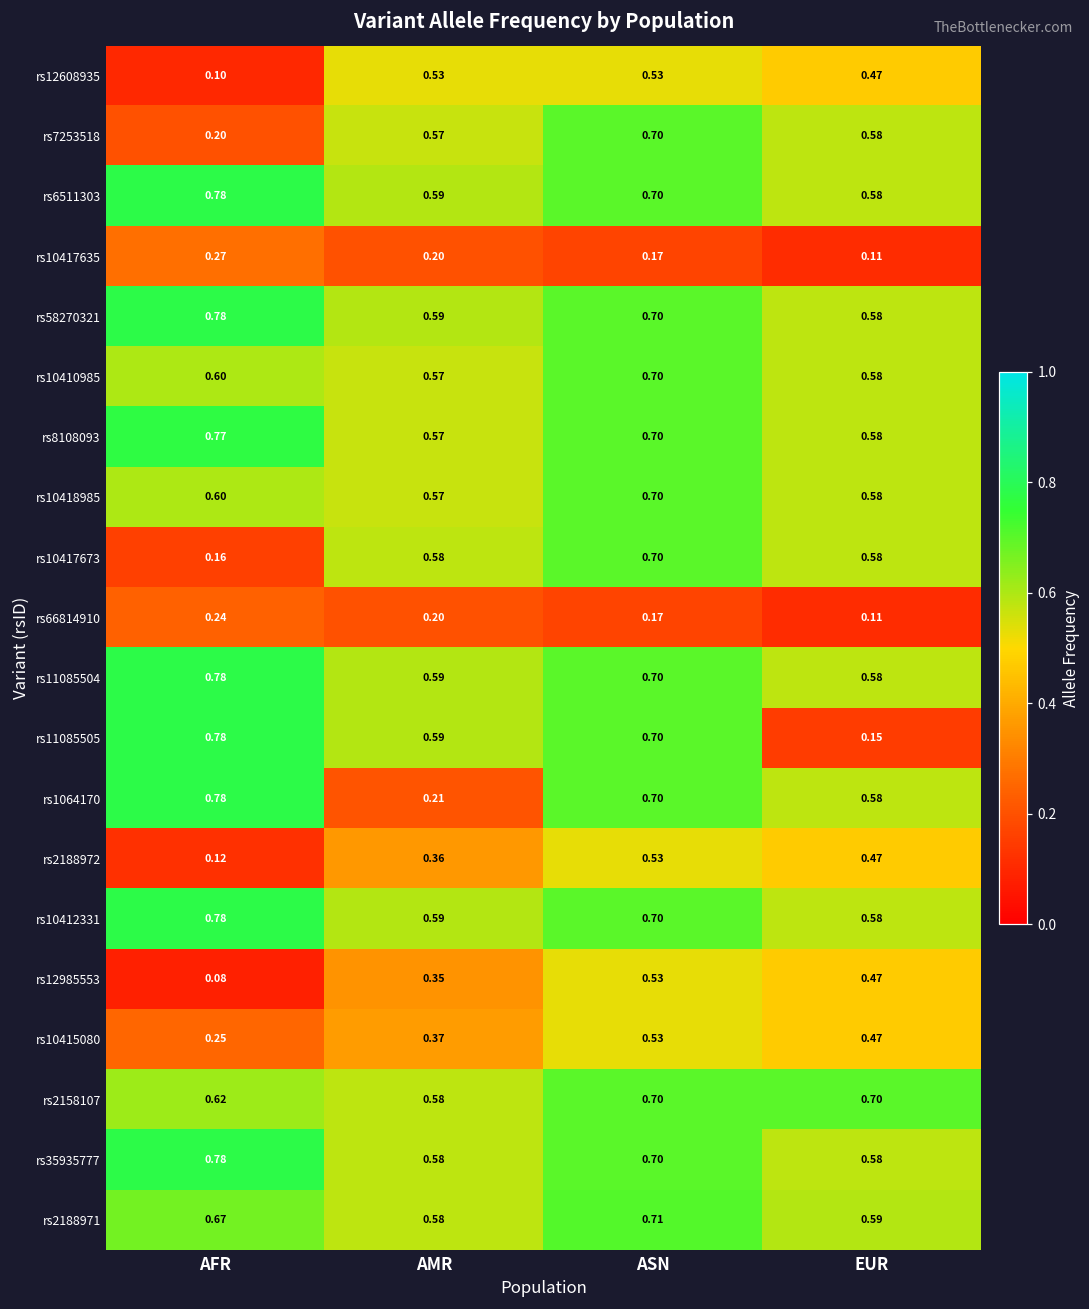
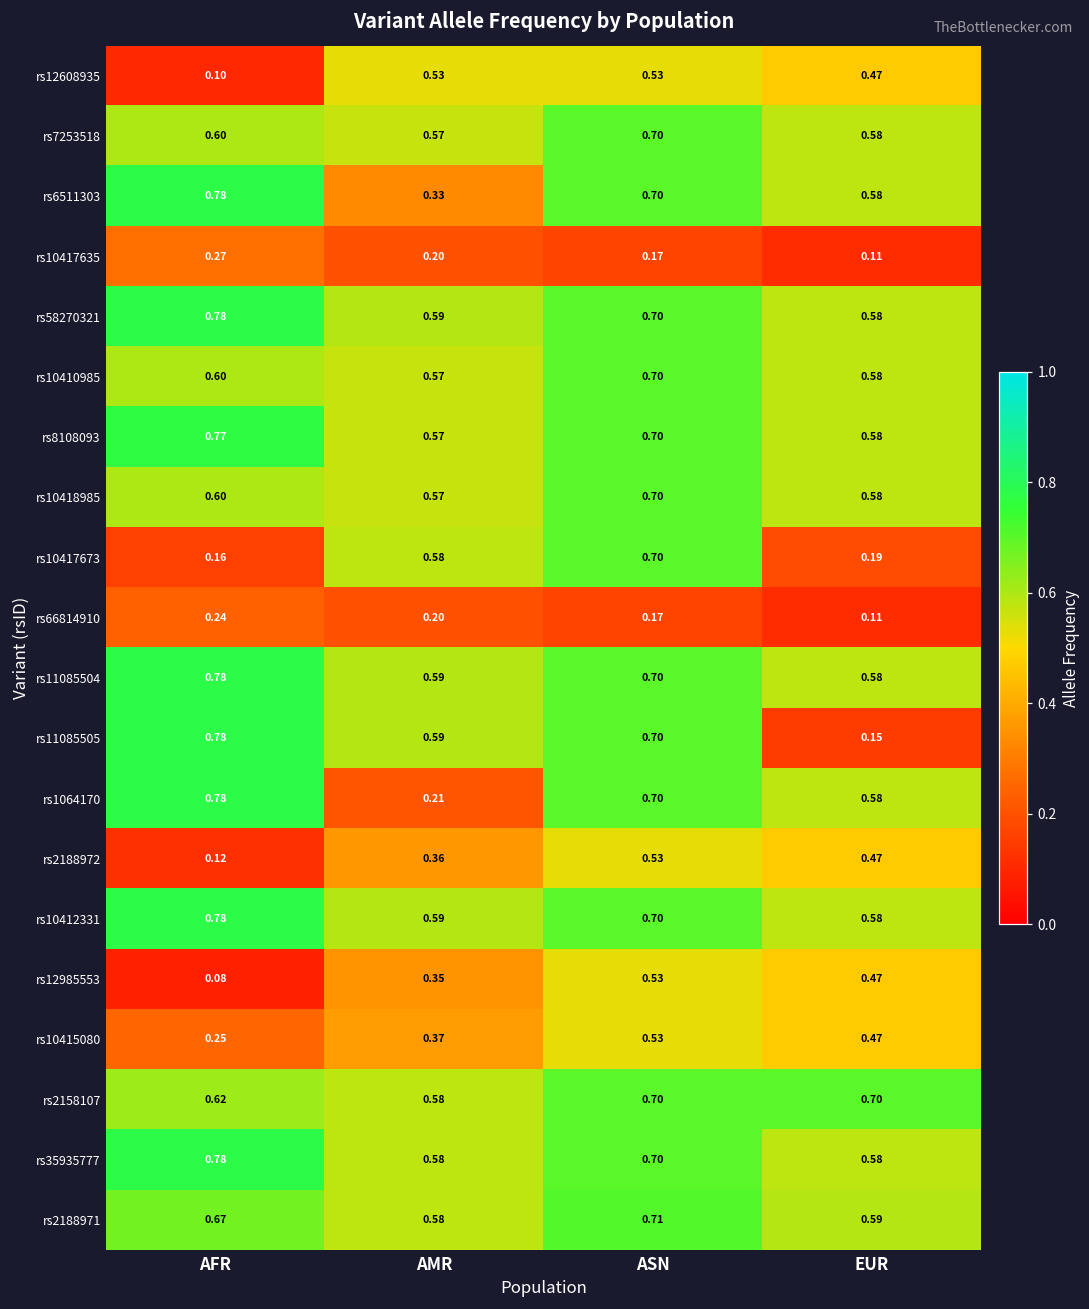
rs7253518, AFR: 0.20 -> 0.60
rs6511303, AMR: 0.59 -> 0.33
rs10417673, EUR: 0.58 -> 0.19
